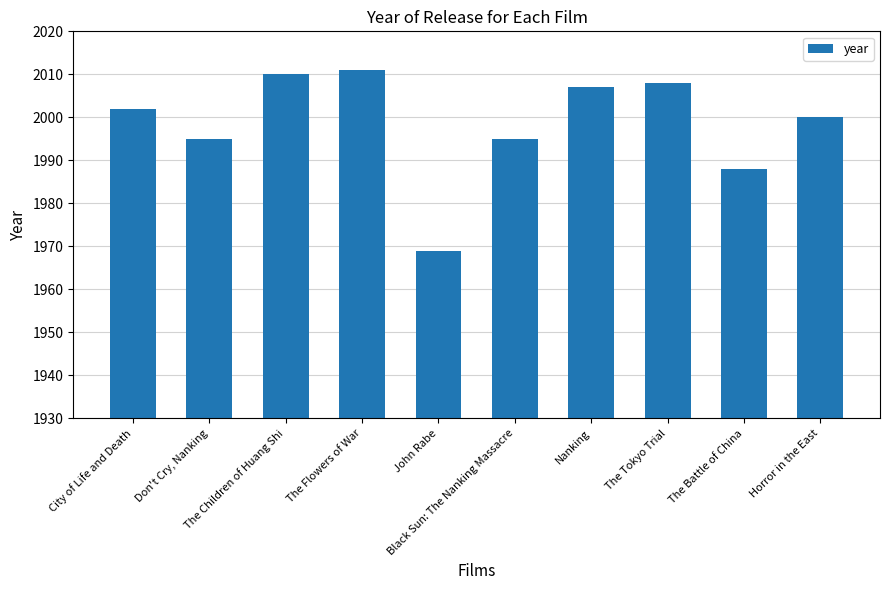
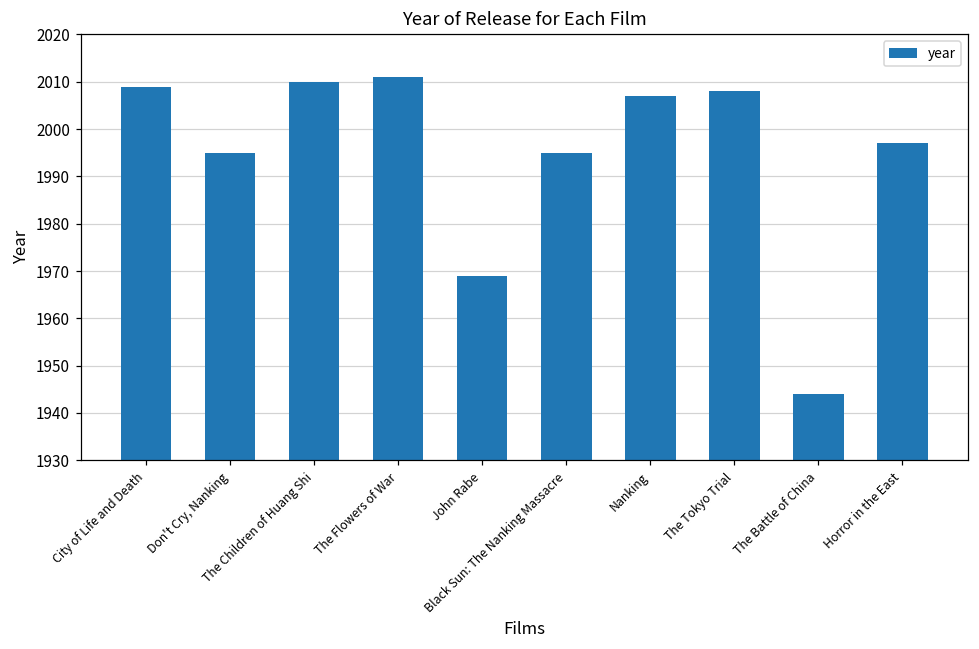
City of Life and Death: 2002 -> 2009
The Battle of China: 1988 -> 1944
Horror in the East: 2000 -> 1997
